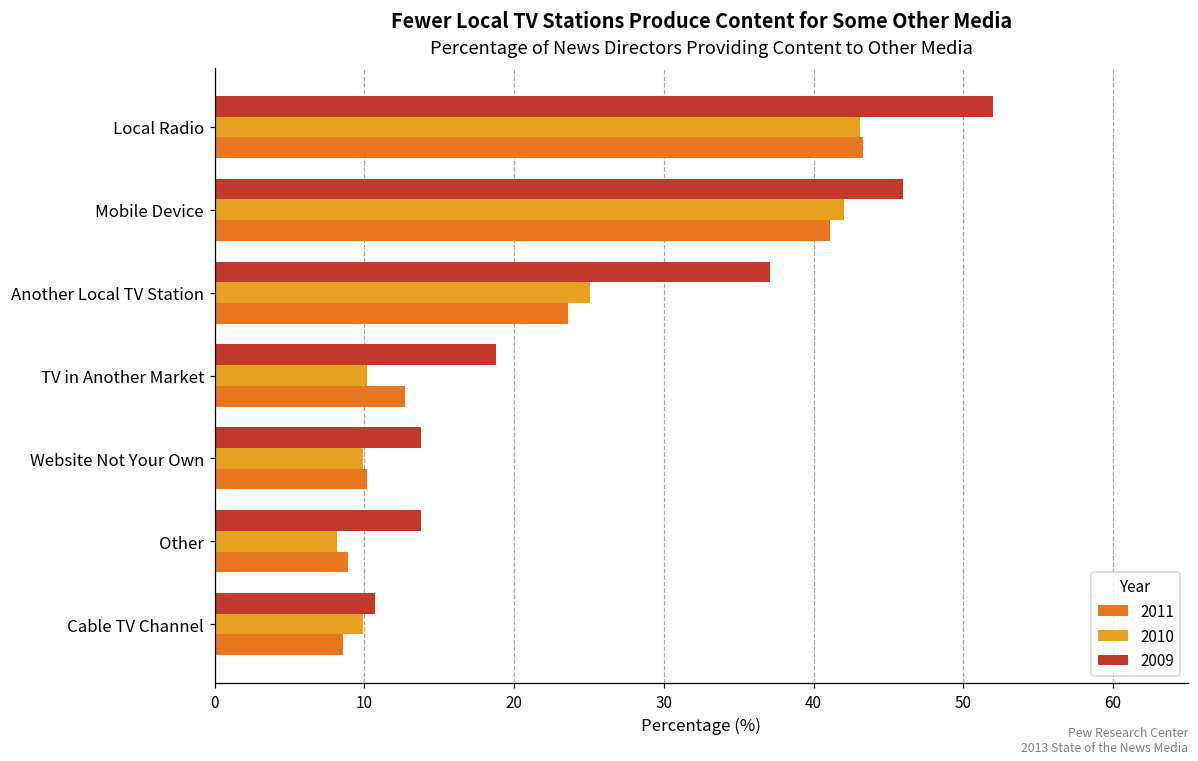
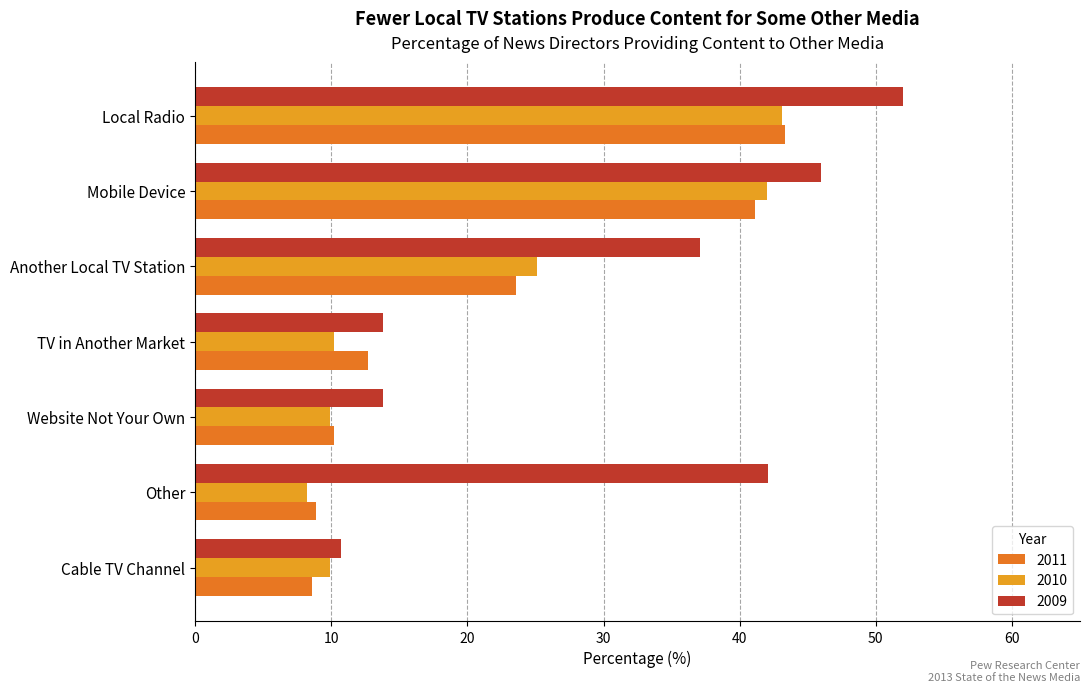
2009, TV in Another Market: 18.8 -> 13.8
2009, Other: 13.8 -> 42.1
